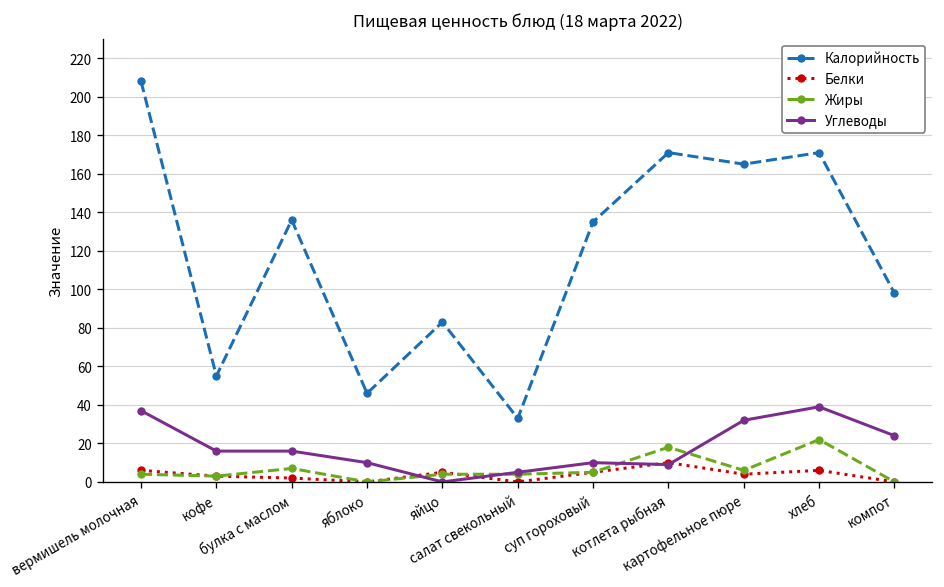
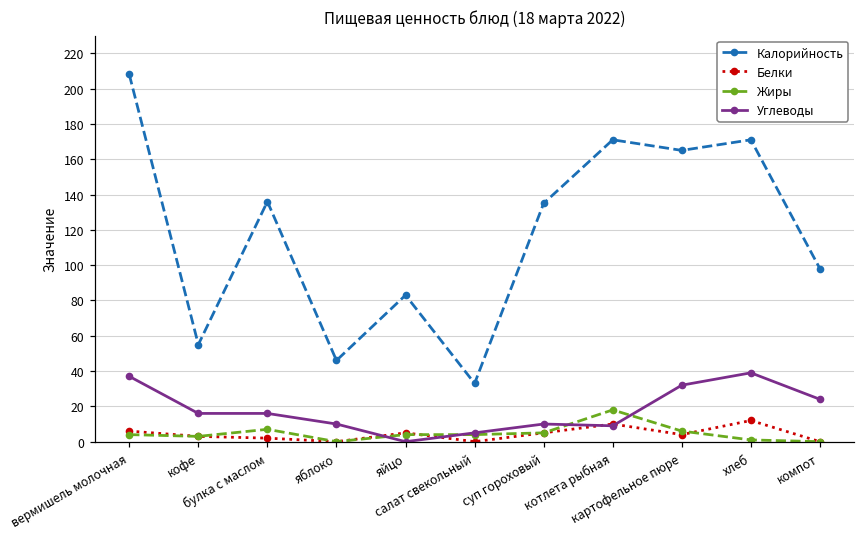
Белки, хлеб: 6 -> 12
Жиры, хлеб: 22 -> 1
